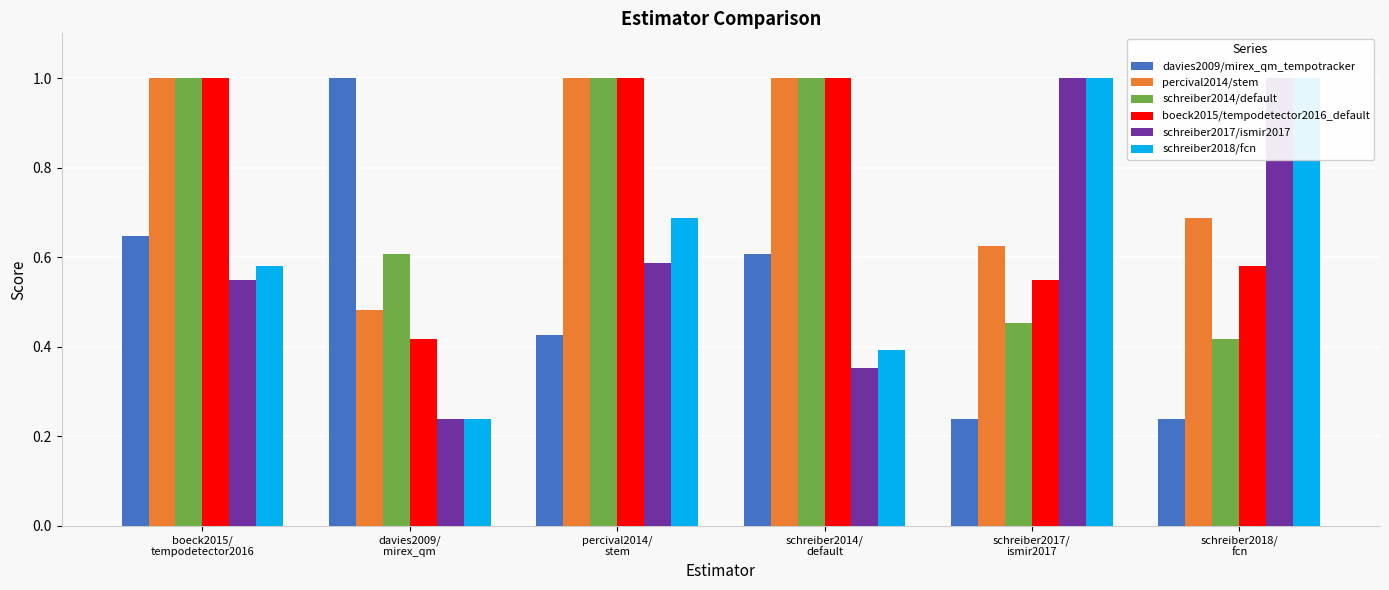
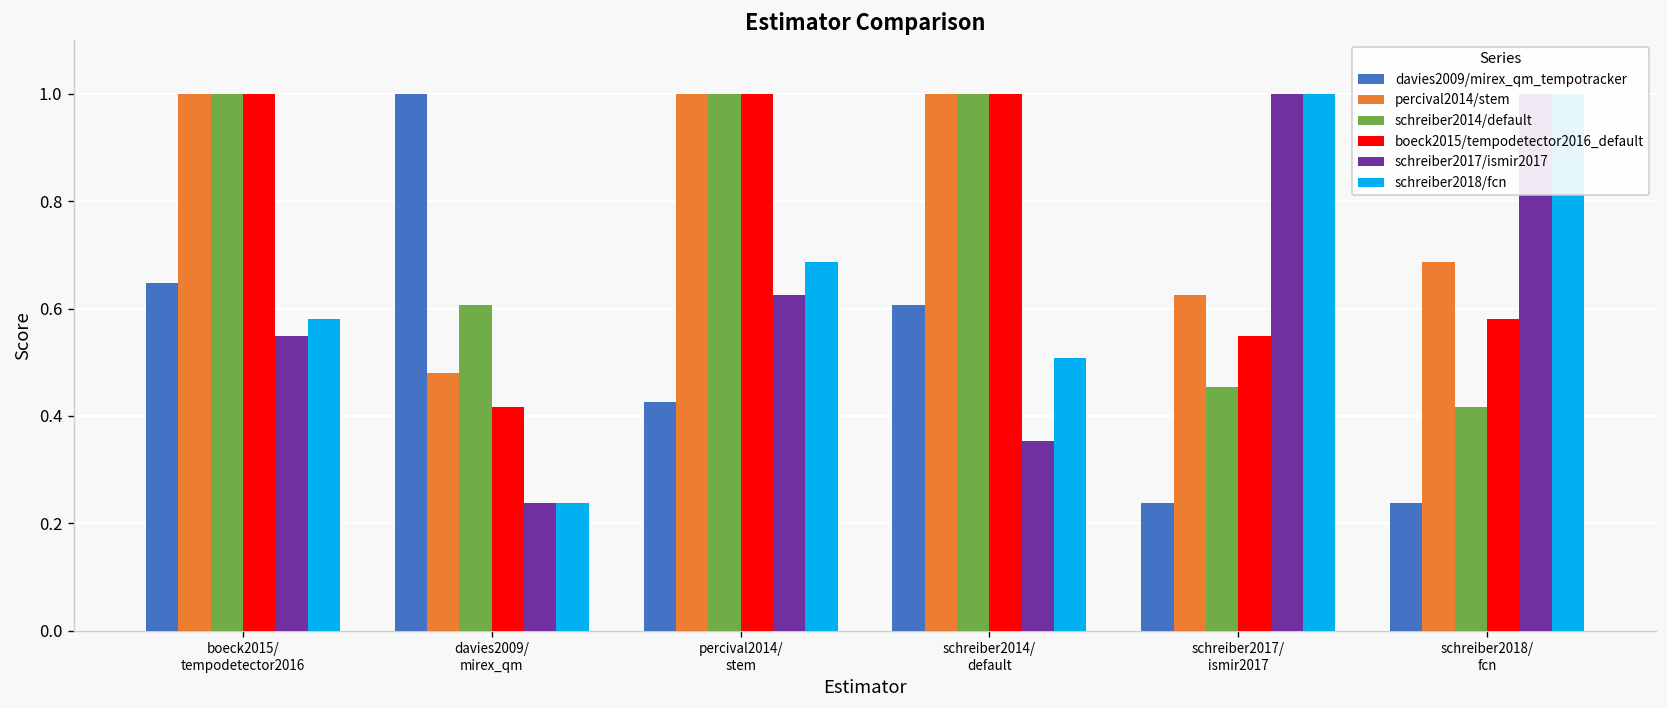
schreiber2017/ismir2017, percival2014/ stem: 0.59 -> 0.63
schreiber2018/fcn, schreiber2014/ default: 0.39 -> 0.51
